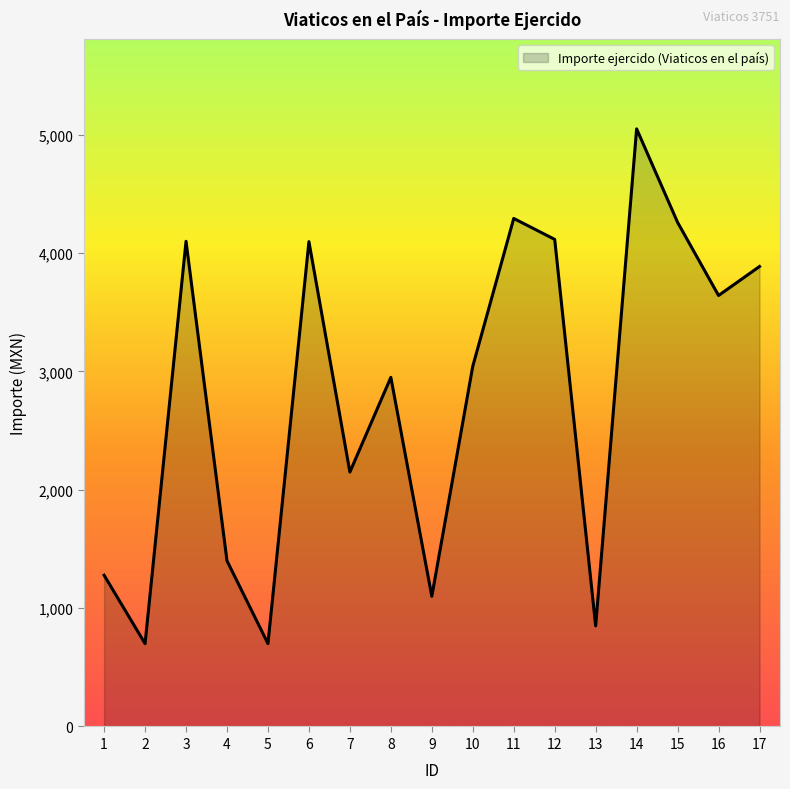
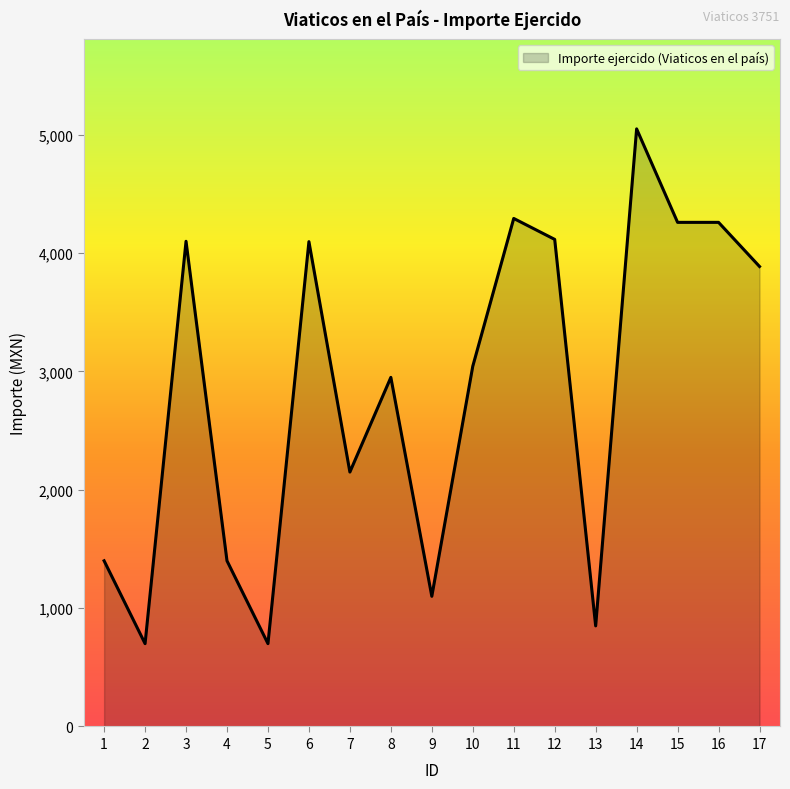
1: 1,280 -> 1,400
16: 3,640 -> 4,260
